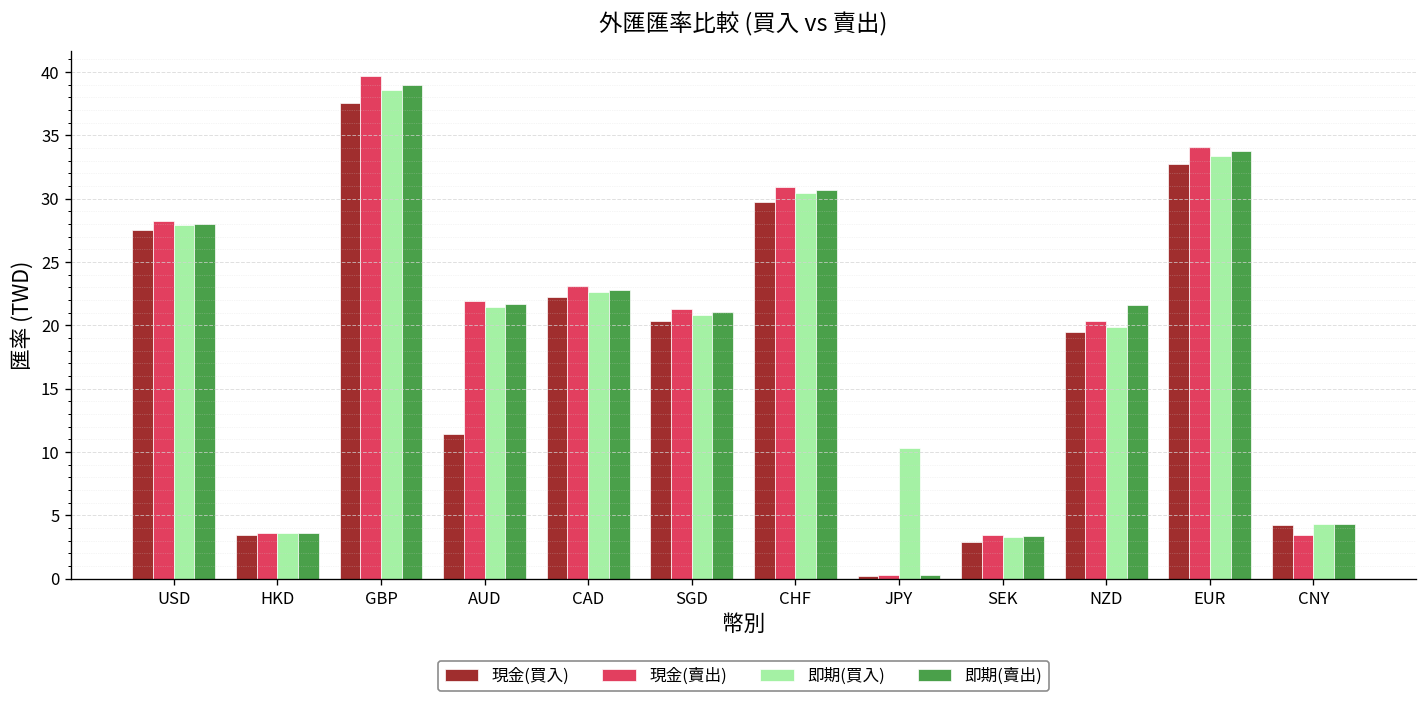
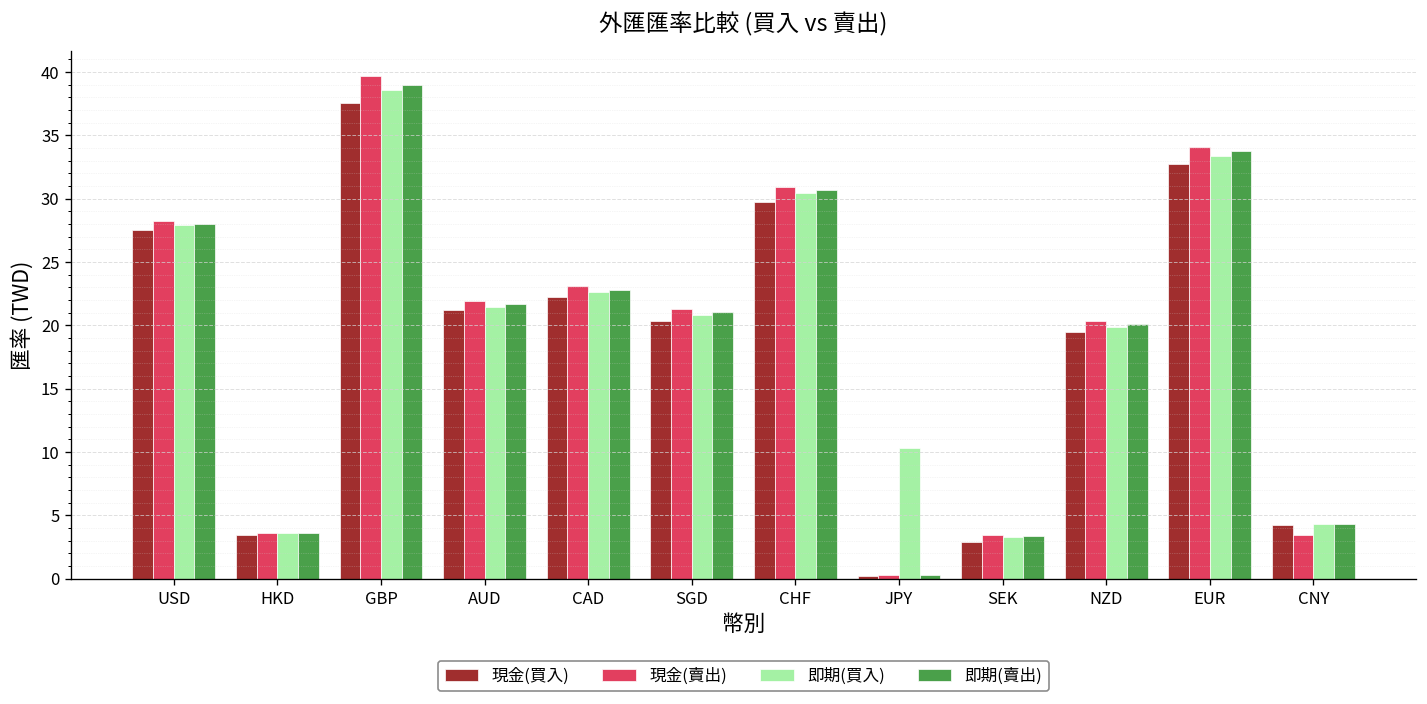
現金(買入), AUD: 11.4 -> 21.2
即期(賣出), NZD: 21.6 -> 20.1
